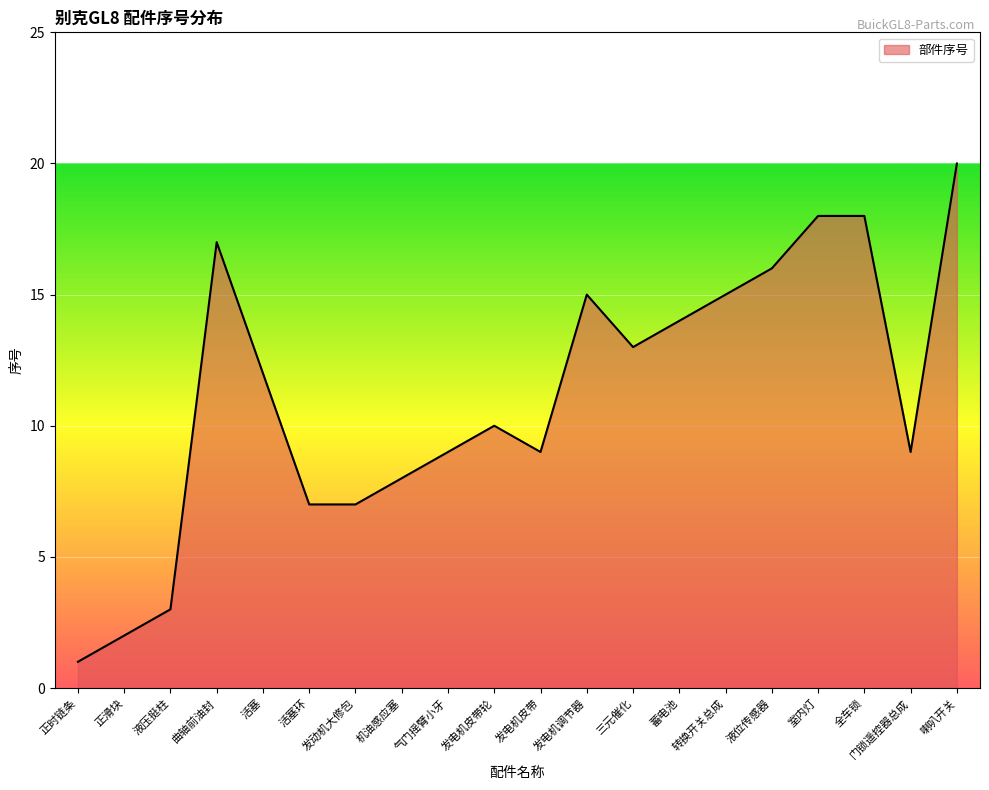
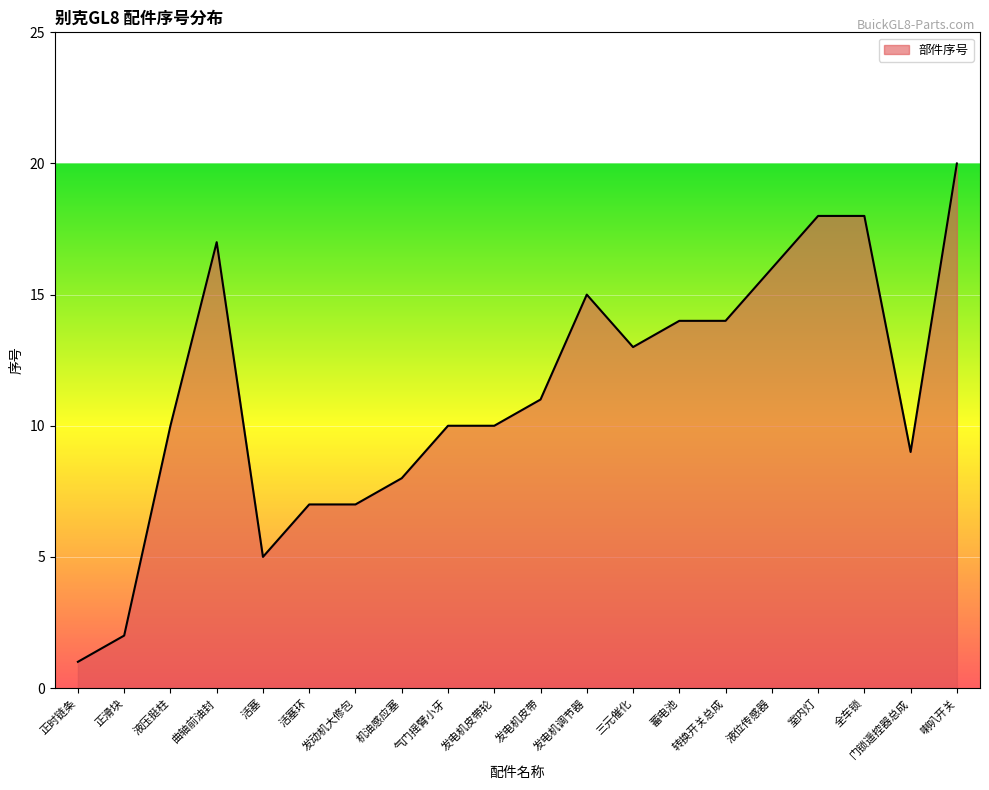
液压挺柱: 3 -> 10
活塞: 12 -> 5
气门摇臂小牙: 9 -> 10
发电机皮带: 9 -> 11
转换开关总成: 15 -> 14
